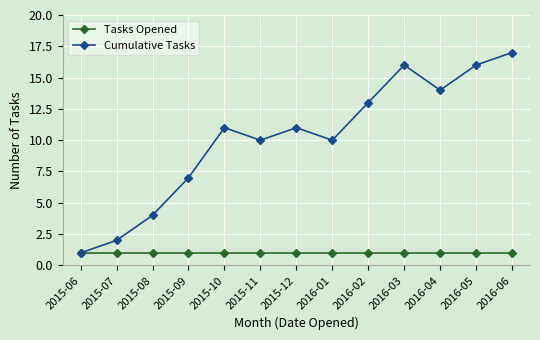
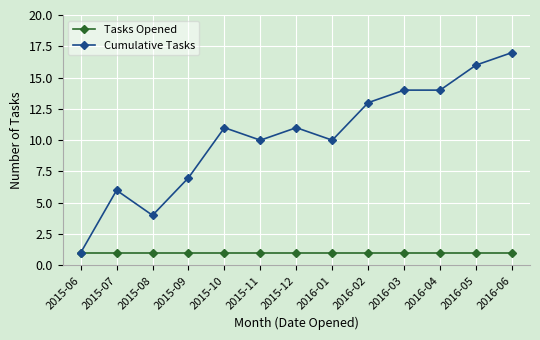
Cumulative Tasks, 2015-07: 2 -> 6
Cumulative Tasks, 2016-03: 16 -> 14
